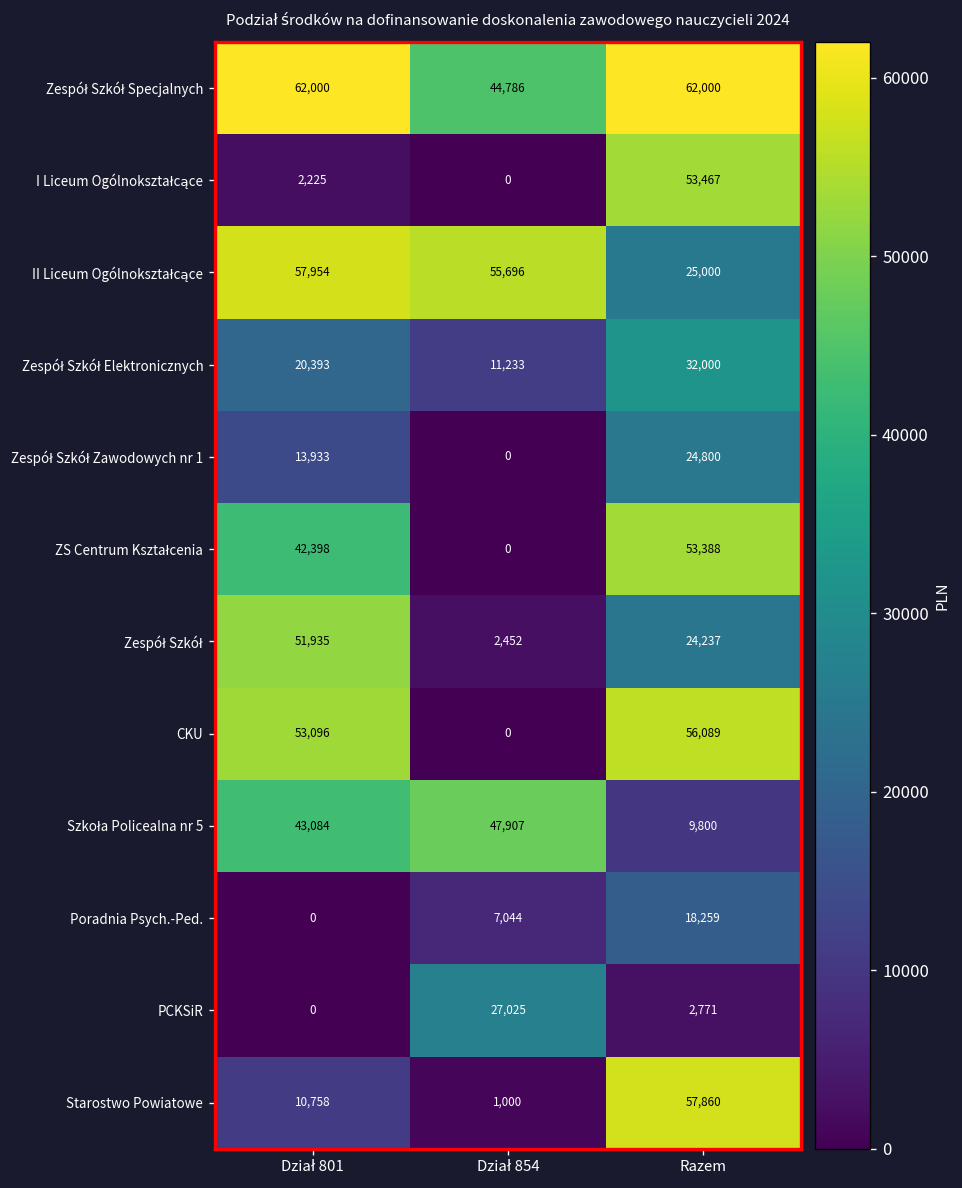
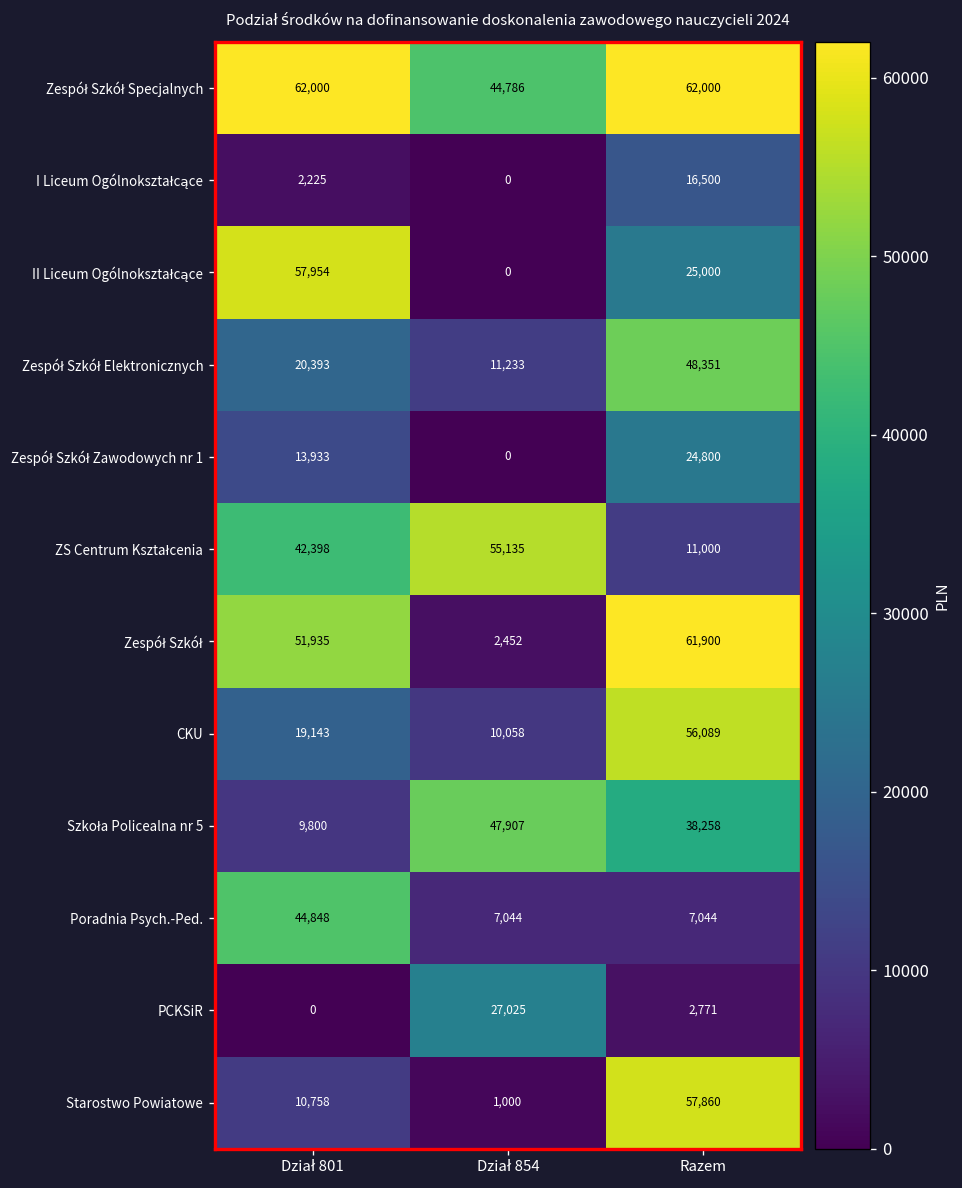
I Liceum Ogólnokształcące, Razem: 53,467 -> 16,500
II Liceum Ogólnokształcące, Dział 854: 55,696 -> 0
Zespół Szkół Elektronicznych, Razem: 32,000 -> 48,351
ZS Centrum Kształcenia, Dział 854: 0 -> 55,135
ZS Centrum Kształcenia, Razem: 53,388 -> 11,000
Zespół Szkół, Razem: 24,237 -> 61,900
CKU, Dział 801: 53,096 -> 19,143
CKU, Dział 854: 0 -> 10,058
Szkoła Policealna nr 5, Dział 801: 43,084 -> 9,800
Szkoła Policealna nr 5, Razem: 9,800 -> 38,258
Poradnia Psych.-Ped., Dział 801: 0 -> 44,848
Poradnia Psych.-Ped., Razem: 18,259 -> 7,044
